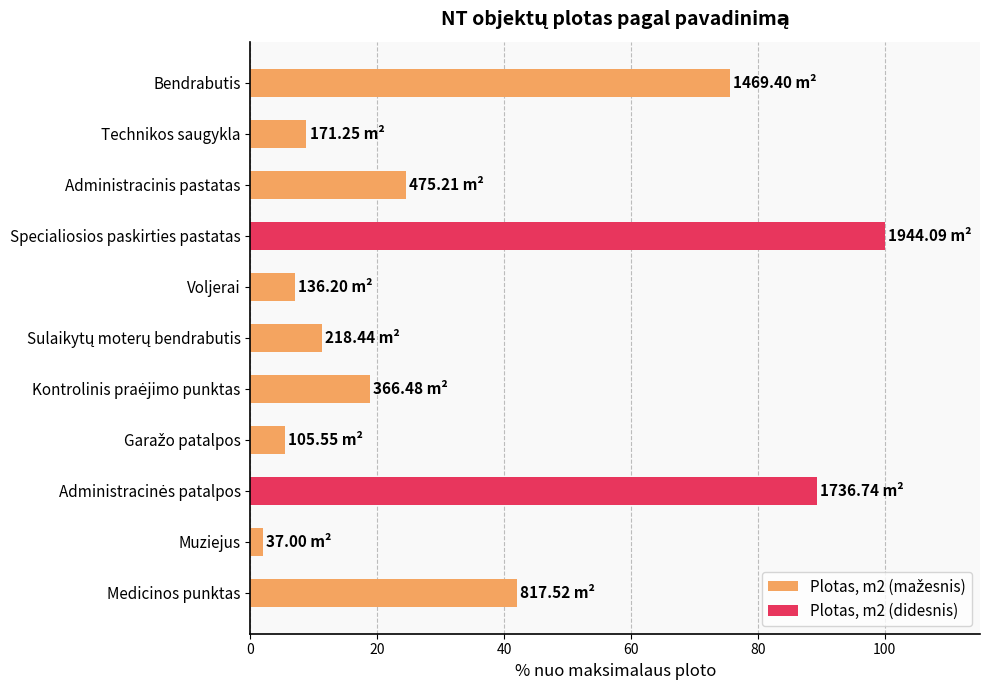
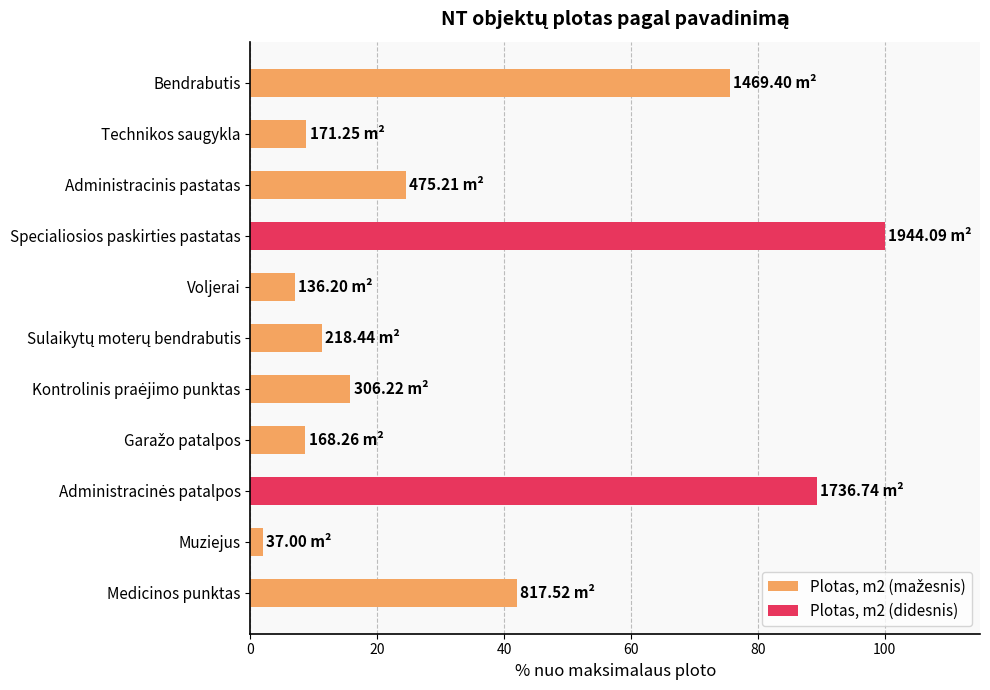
Kontrolinis praėjimo punktas: 366.48 -> 306.22
Garažo patalpos: 105.55 -> 168.26
